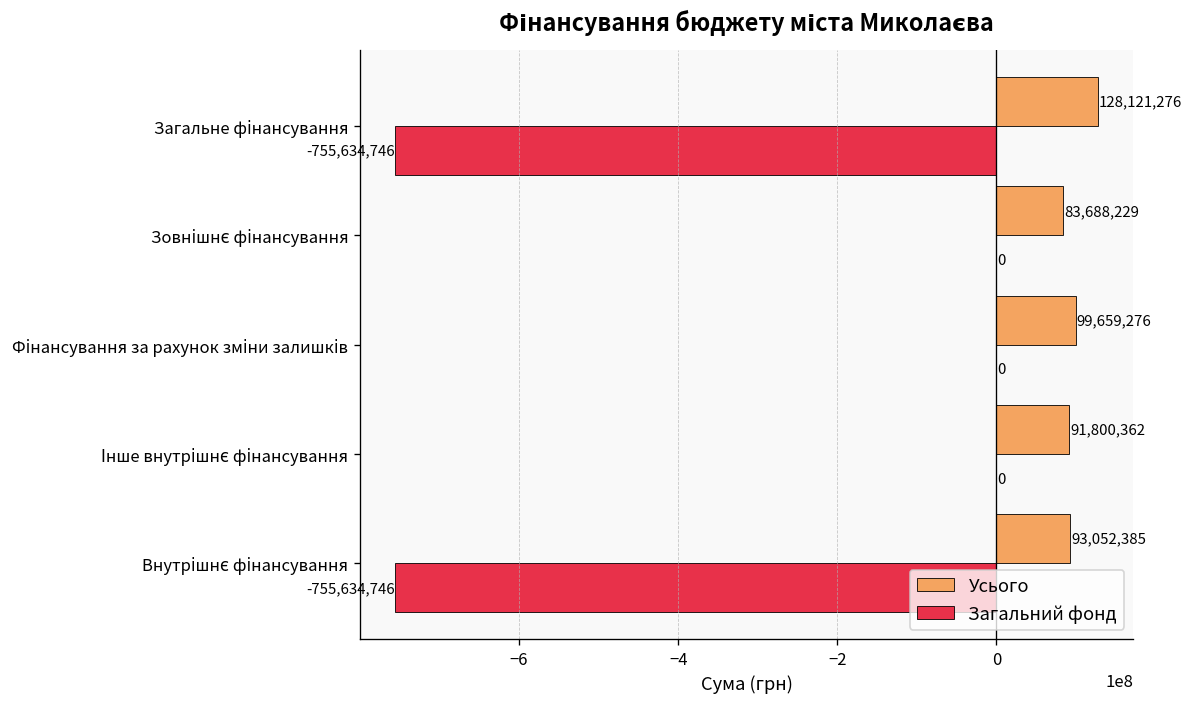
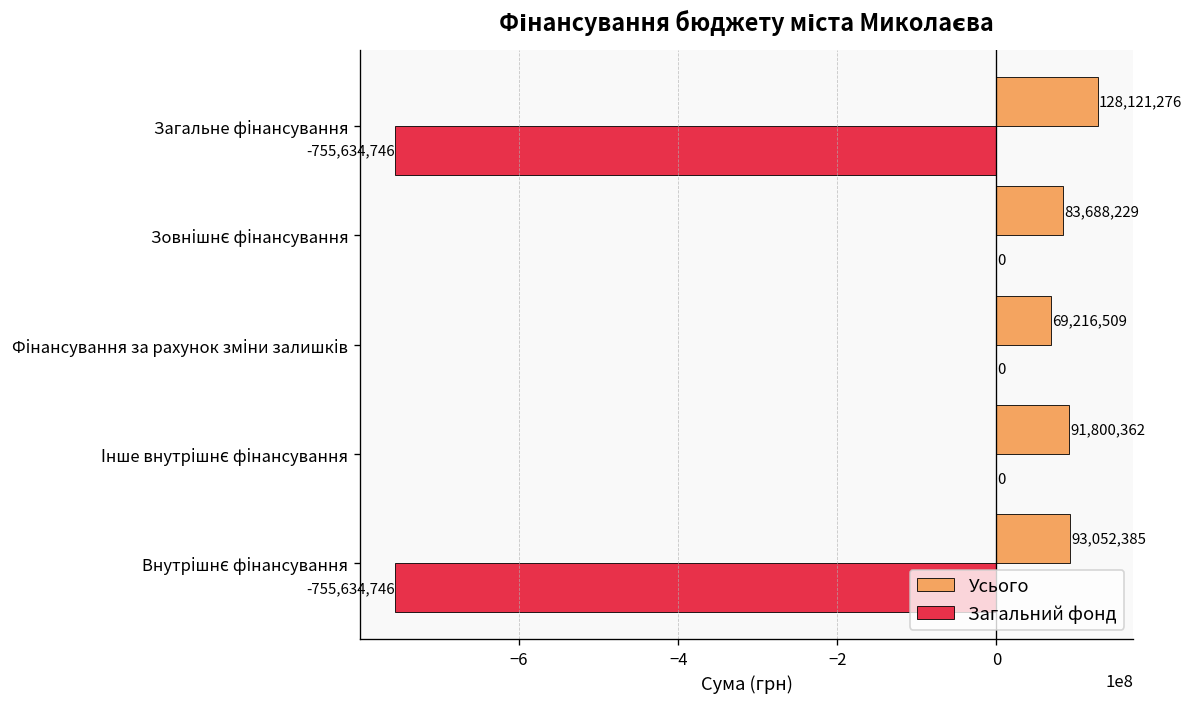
Усього, Фінансування за рахунок зміни залишків: 99,659,276 -> 69,216,509
